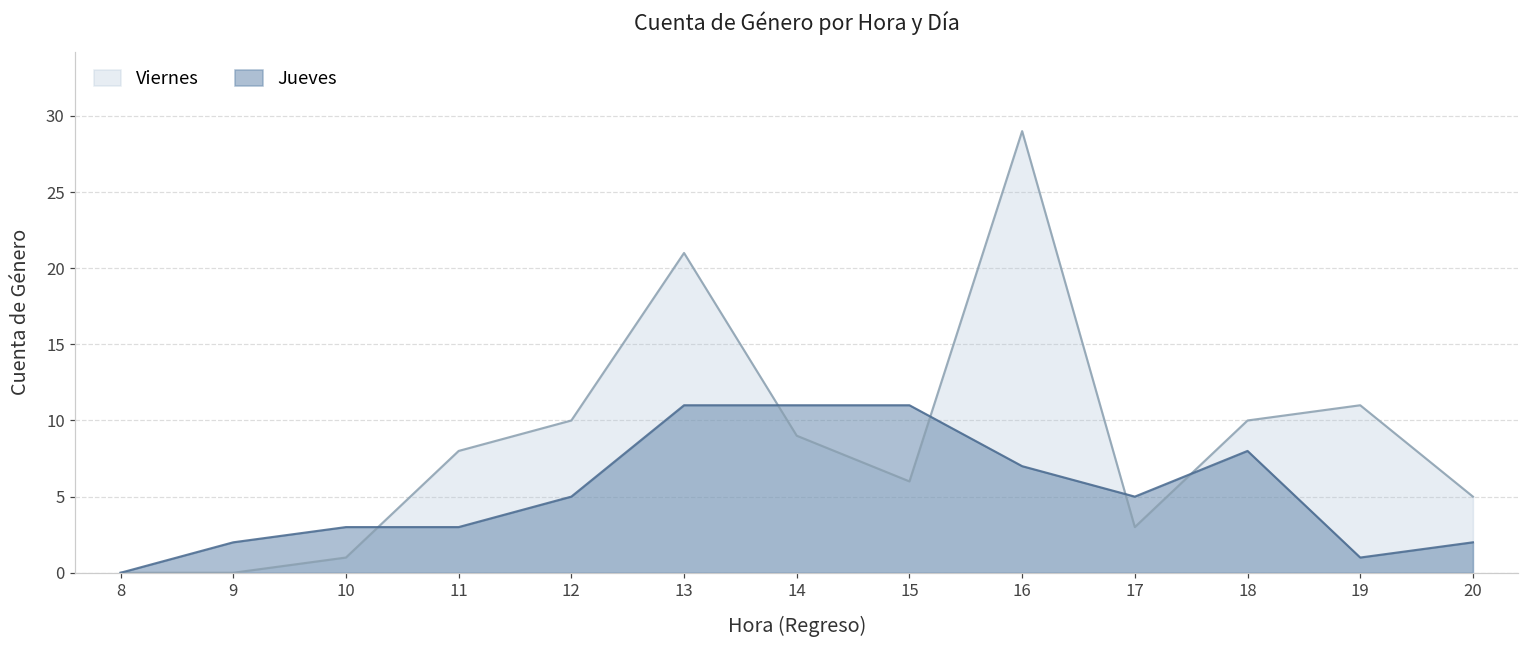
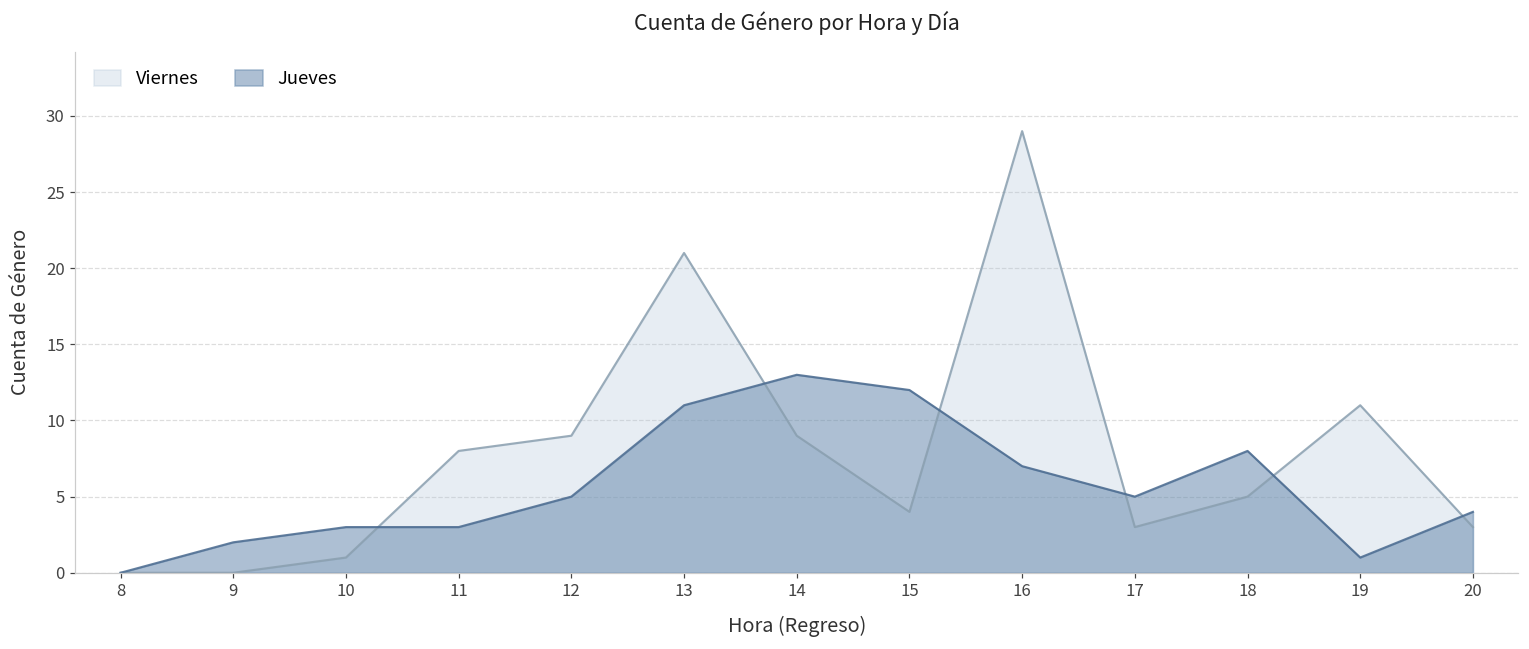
Viernes, 12: 10 -> 9
Jueves, 14: 11 -> 13
Viernes, 15: 6 -> 4
Jueves, 15: 11 -> 12
Viernes, 18: 10 -> 5
Viernes, 20: 5 -> 3
Jueves, 20: 2 -> 4
